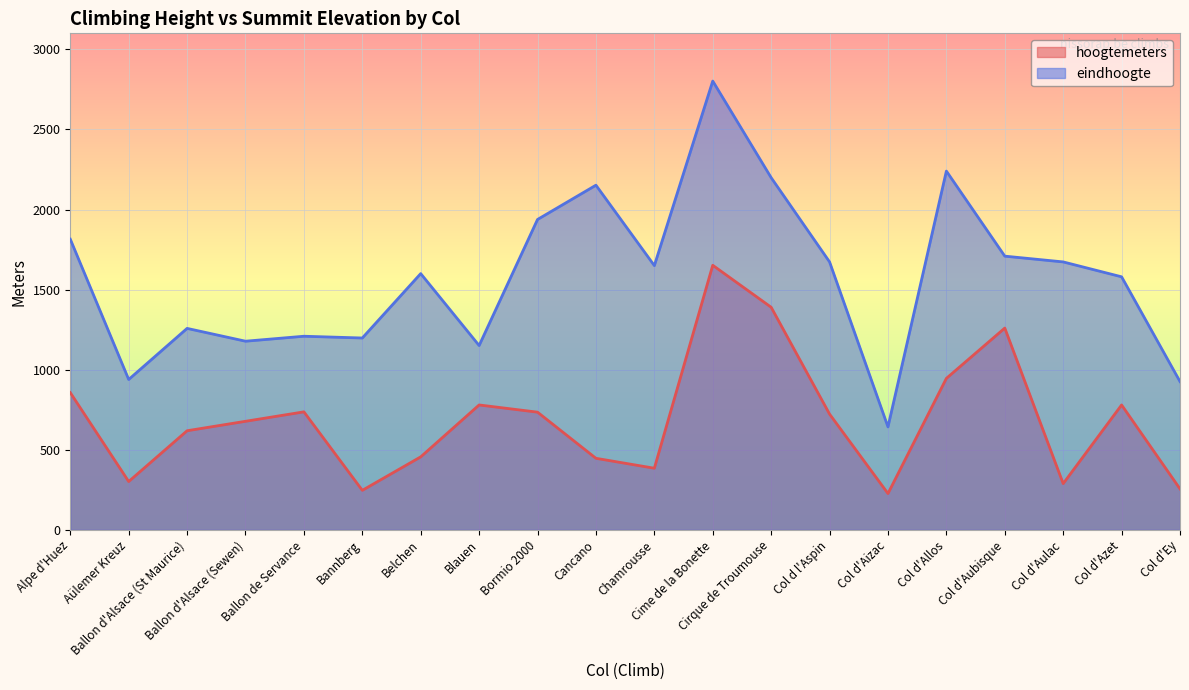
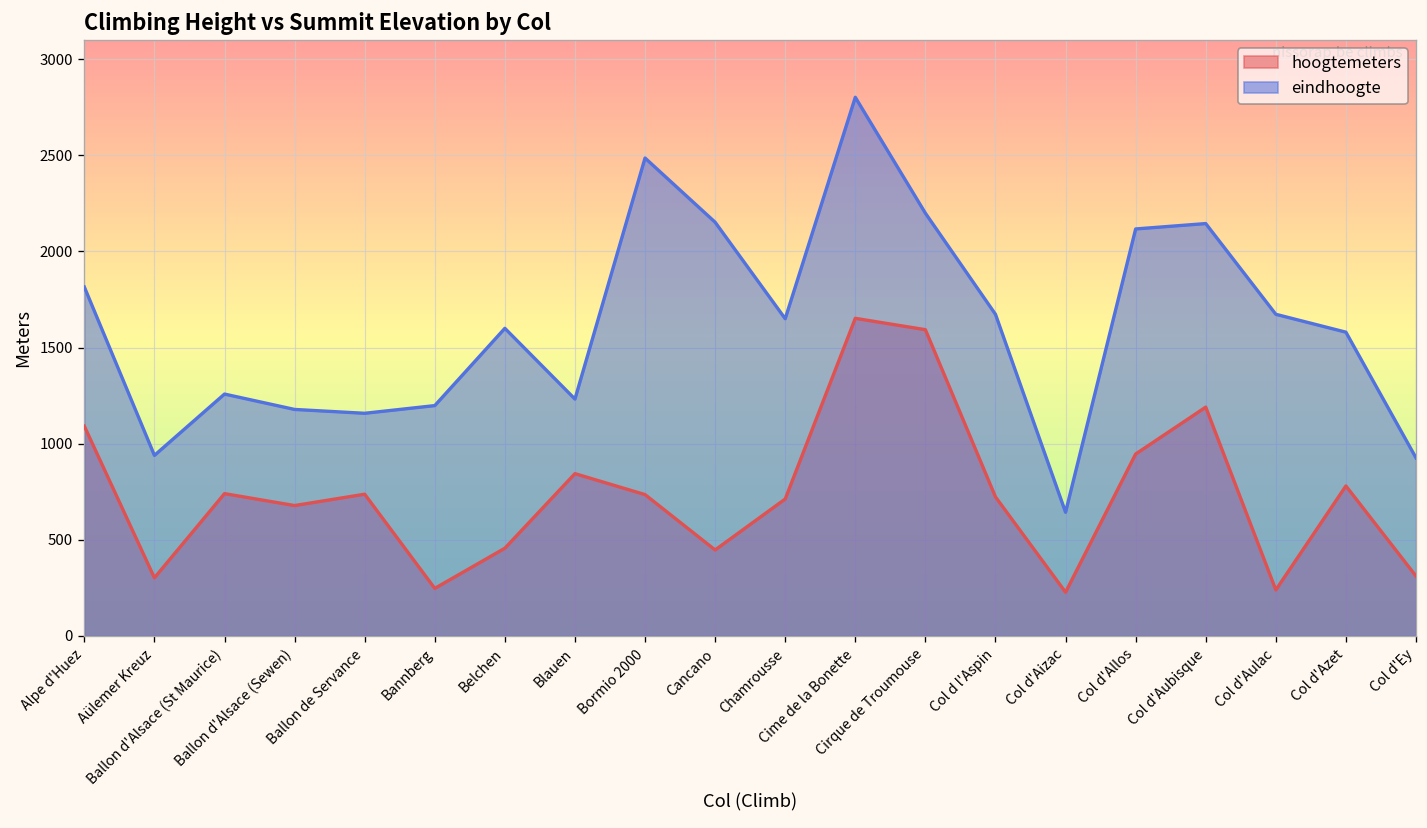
hoogtemeters, Alpe d'Huez: 860 -> 1090
hoogtemeters, Ballon d'Alsace (St Maurice): 620 -> 740
eindhoogte, Ballon de Servance: 1210 -> 1160
hoogtemeters, Blauen: 780 -> 840
eindhoogte, Blauen: 1150 -> 1230
eindhoogte, Bormio 2000: 1940 -> 2490
hoogtemeters, Chamrousse: 390 -> 710
hoogtemeters, Cirque de Troumouse: 1390 -> 1590
eindhoogte, Col d'Allos: 2240 -> 2120
hoogtemeters, Col d'Aubisque: 1260 -> 1190
eindhoogte, Col d'Aubisque: 1710 -> 2150
hoogtemeters, Col d'Aulac: 290 -> 240
hoogtemeters, Col d'Ey: 260 -> 310
